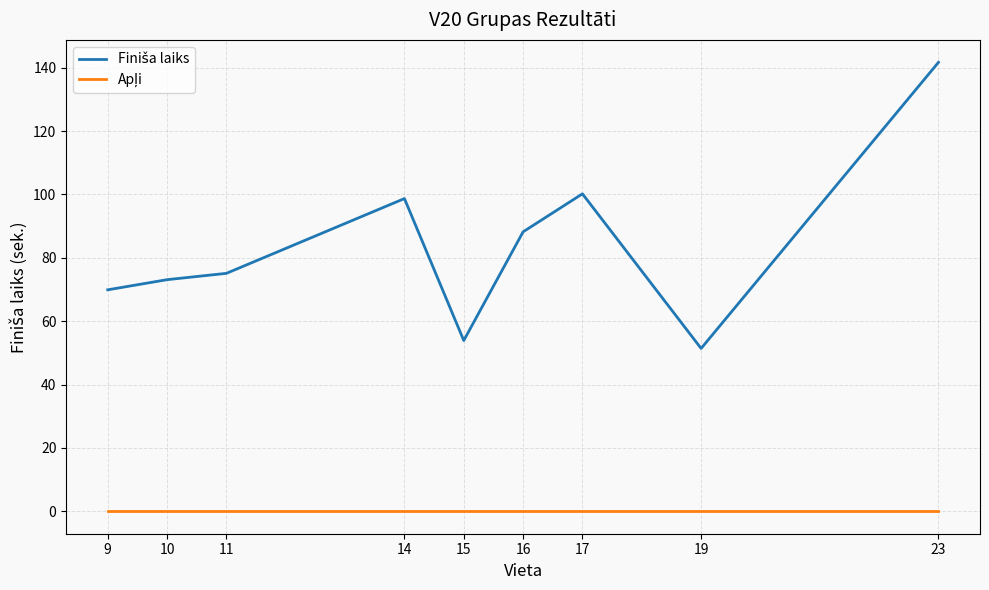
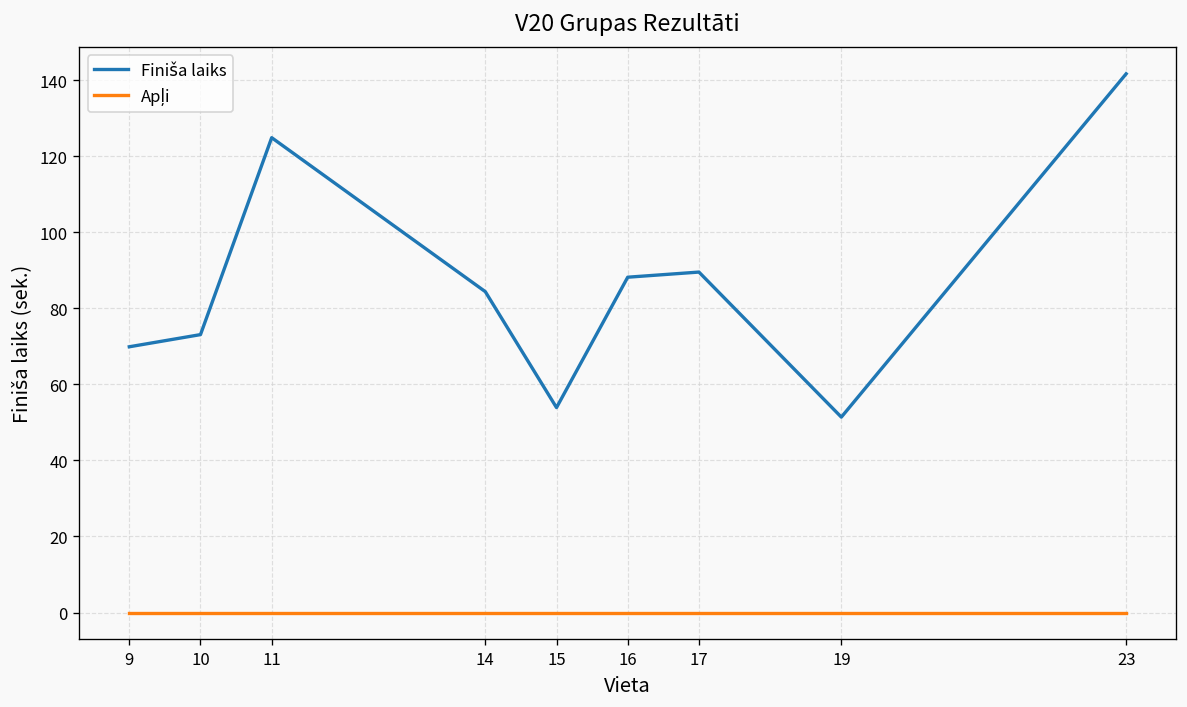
Finiša laiks, 11: 75 -> 125
Finiša laiks, 14: 99 -> 84
Finiša laiks, 17: 100 -> 90
